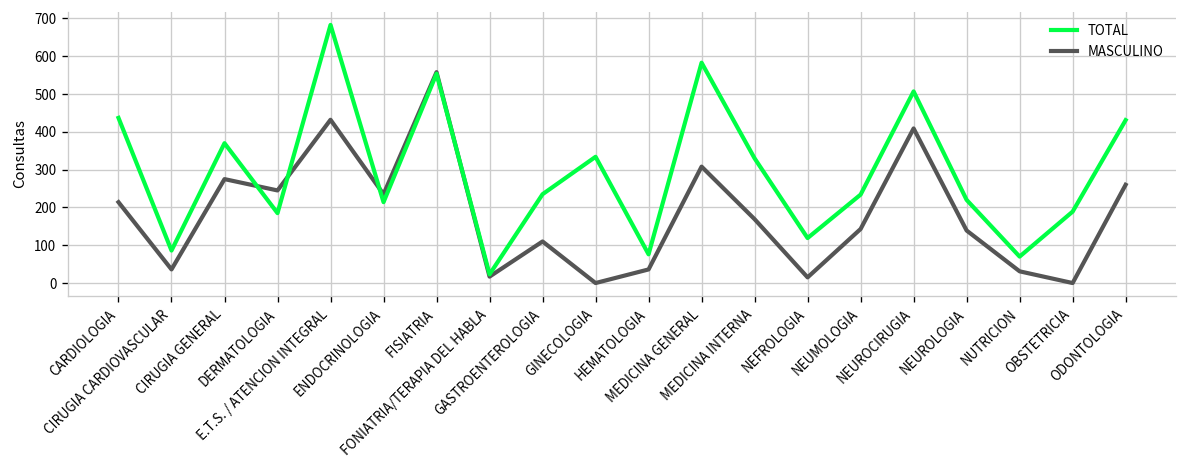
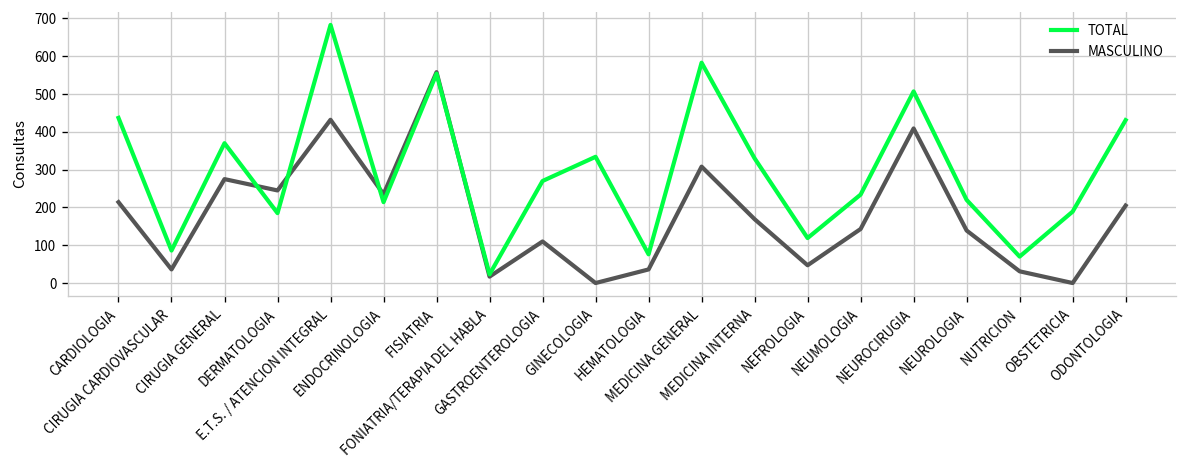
TOTAL, GASTROENTEROLOGIA: 240 -> 270
MASCULINO, NEFROLOGIA: 20 -> 50
MASCULINO, ODONTOLOGIA: 260 -> 210
